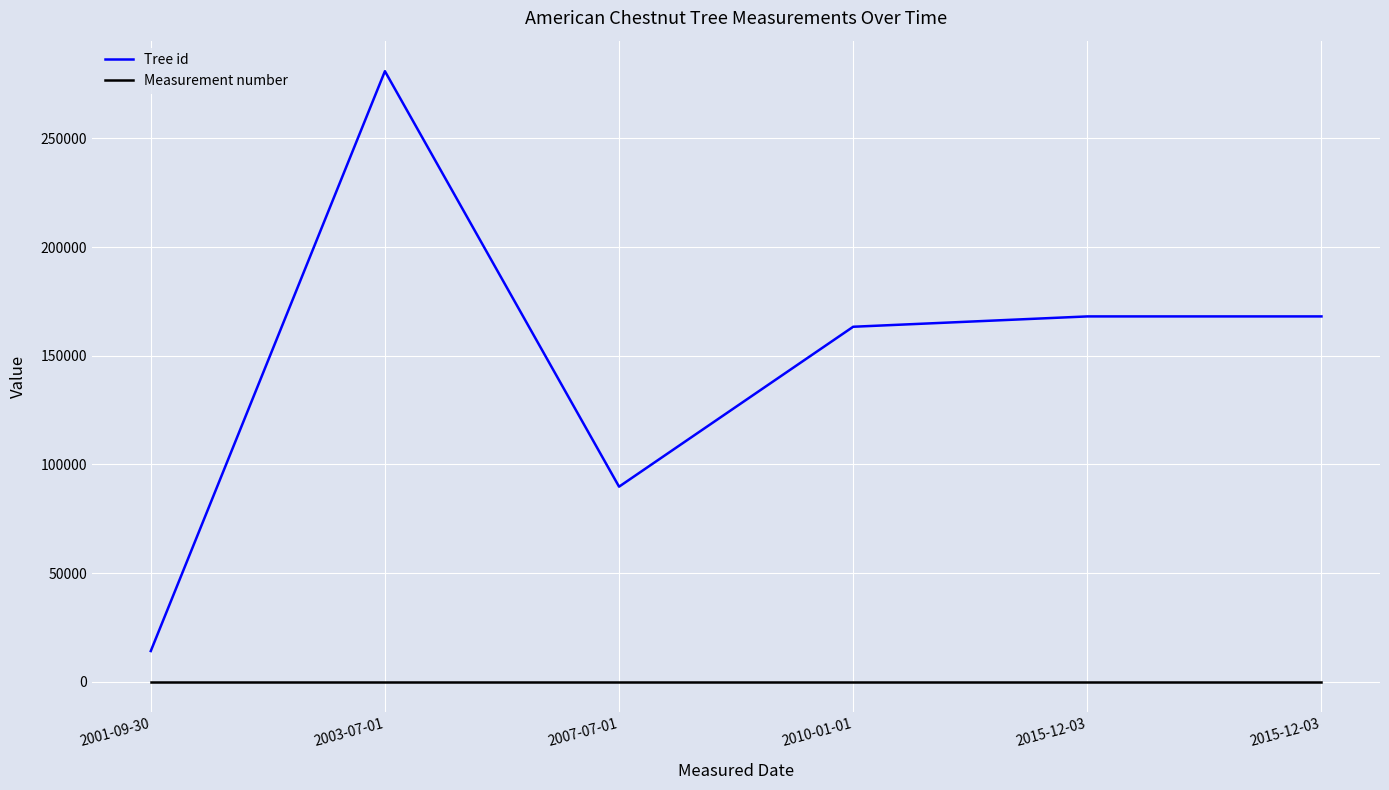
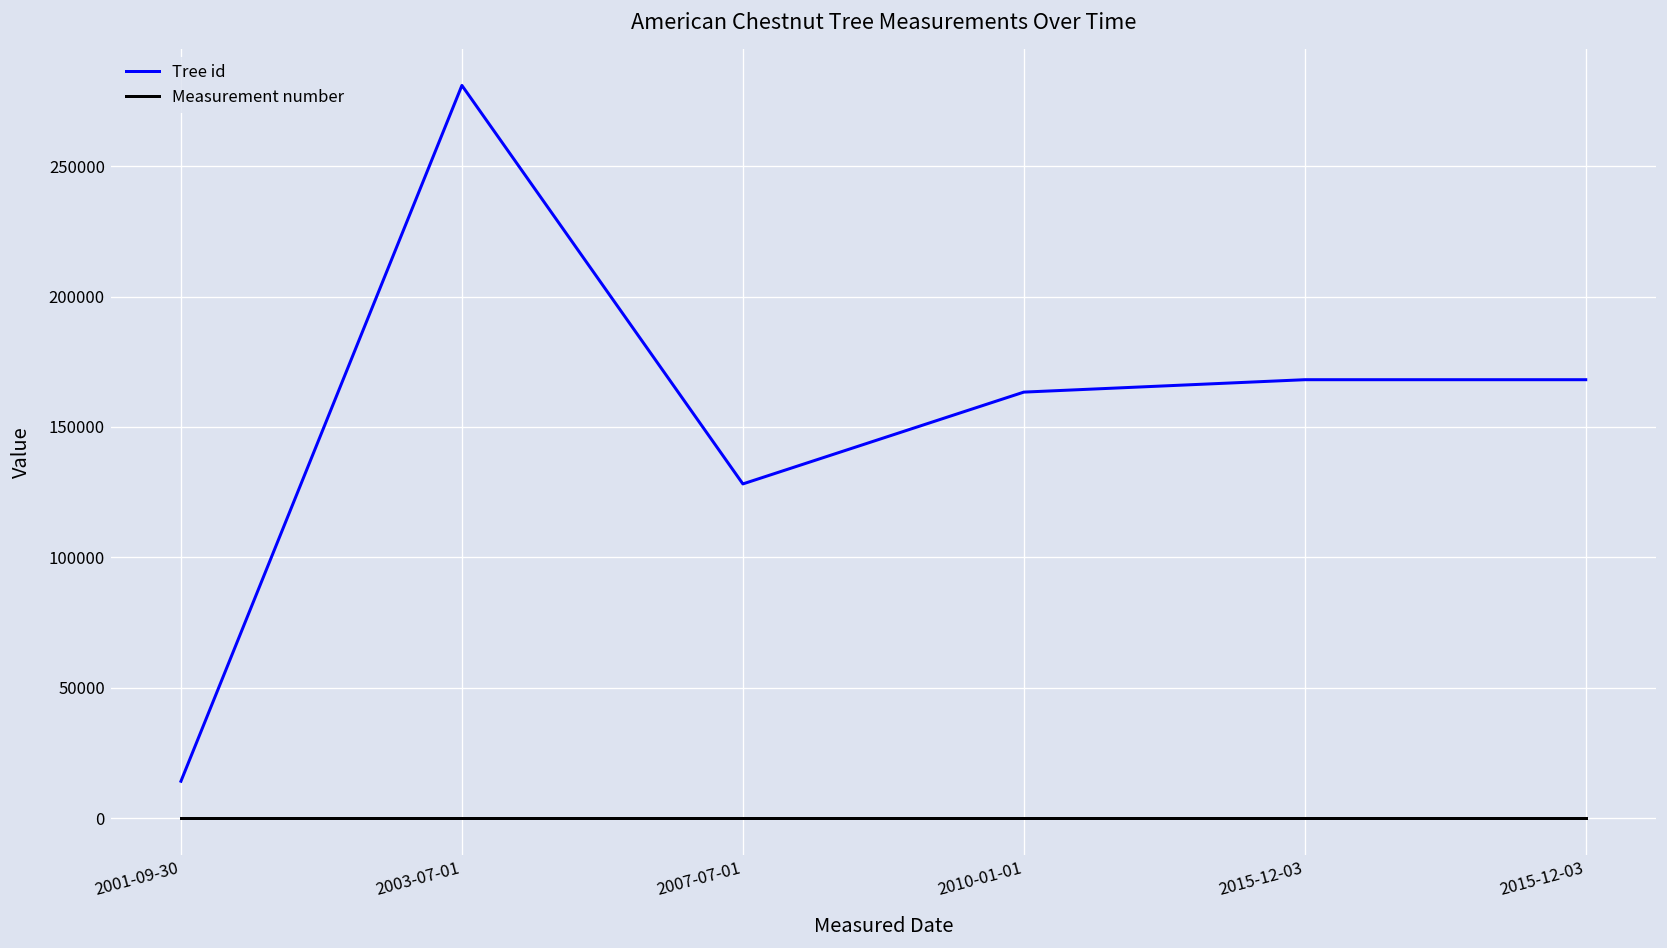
Tree id, 2007-07-01: 90000 -> 128000
